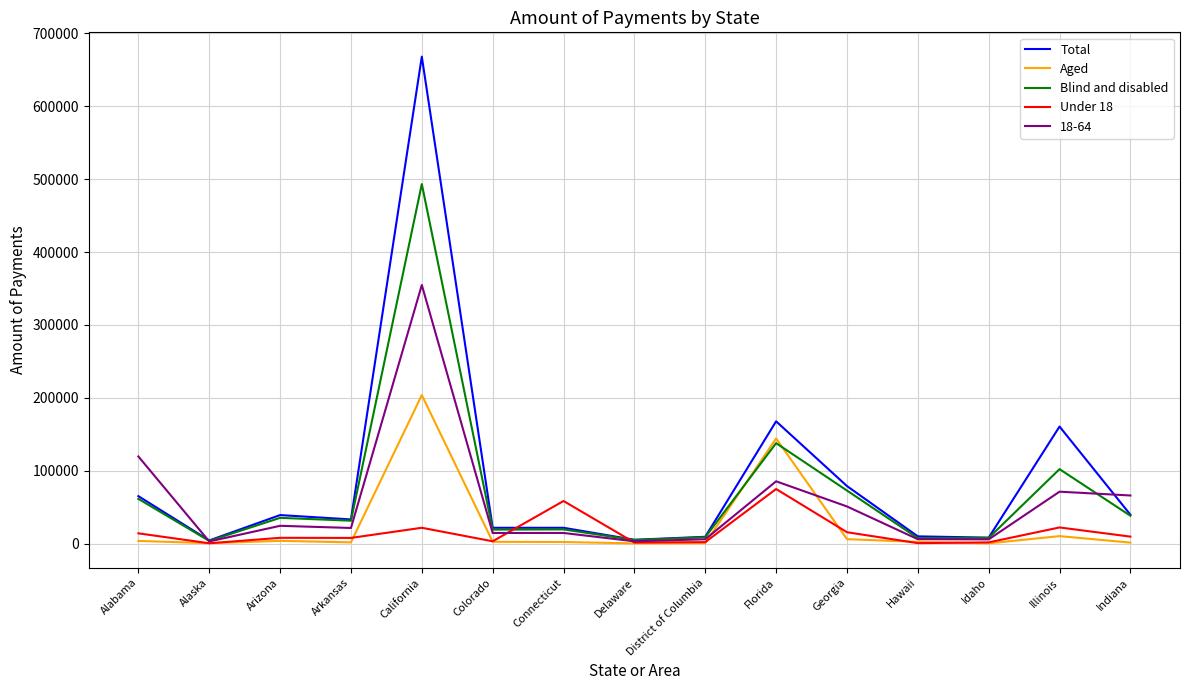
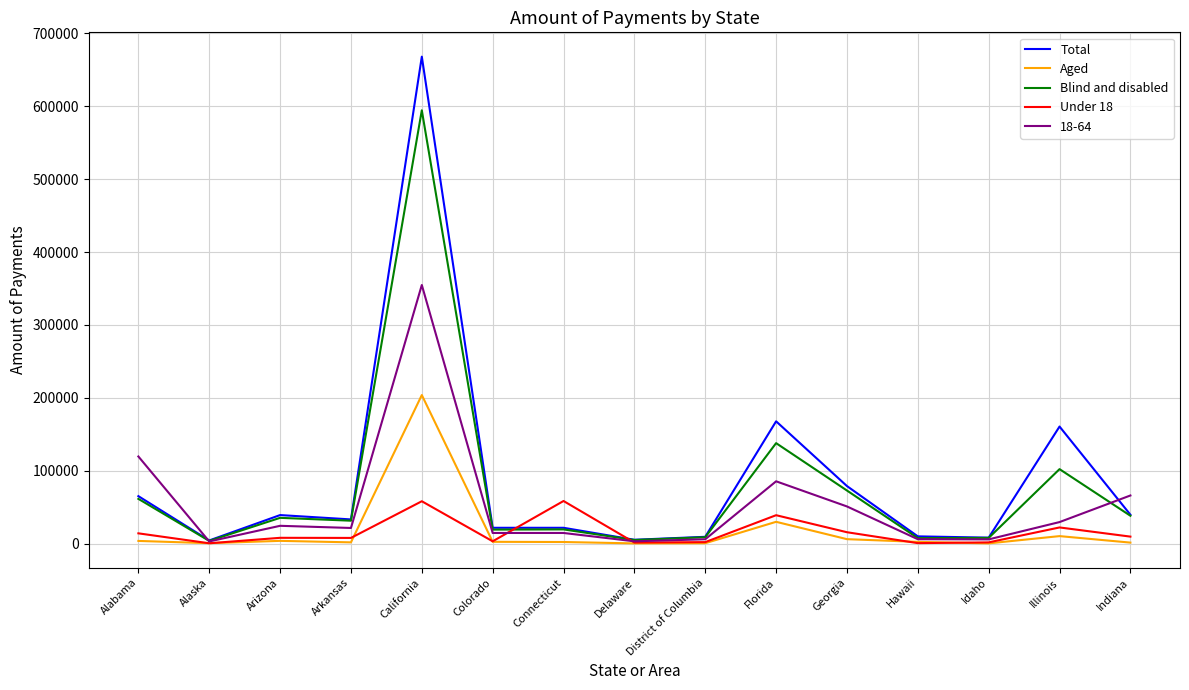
Blind and disabled, California: 490000 -> 590000
Under 18, California: 20000 -> 60000
Aged, Florida: 140000 -> 30000
Under 18, Florida: 70000 -> 40000
18-64, Illinois: 70000 -> 30000
